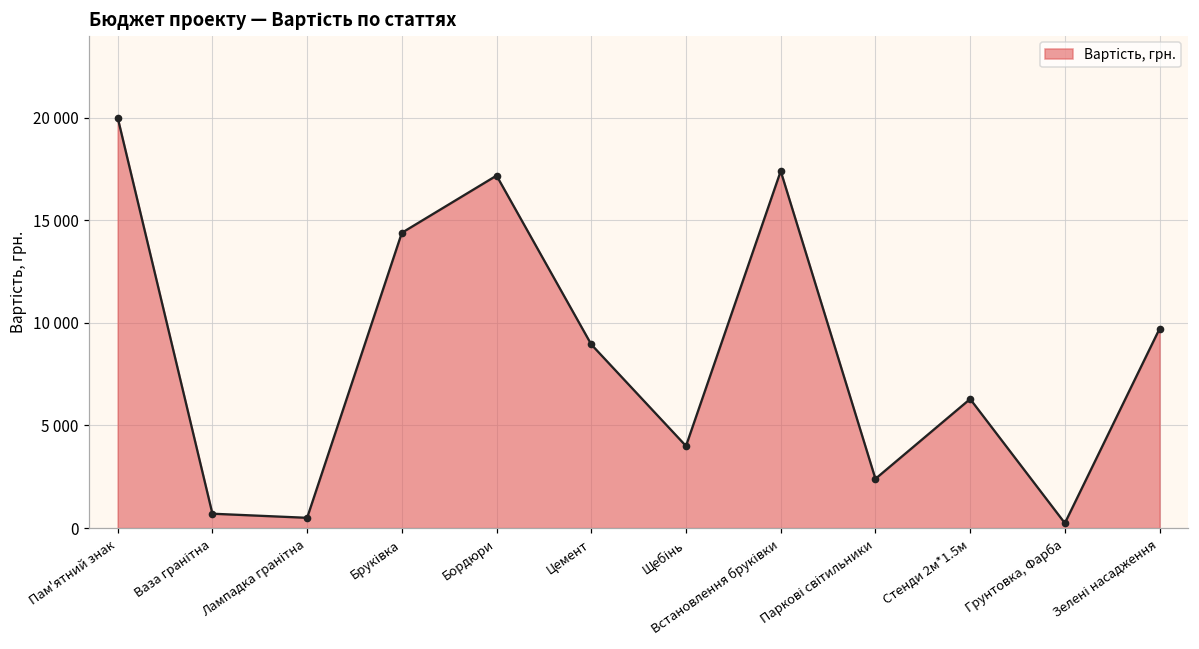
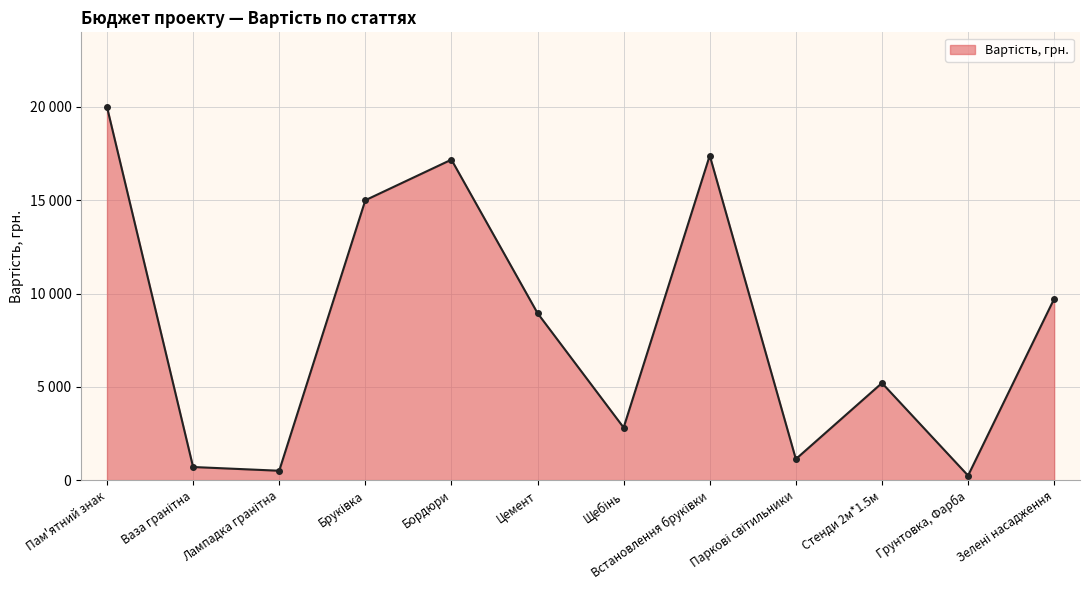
Бруківка: 14400 -> 15000
Щебінь: 4000 -> 2800
Паркові світильники: 2400 -> 1100
Стенди 2м*1.5м: 6300 -> 5200
